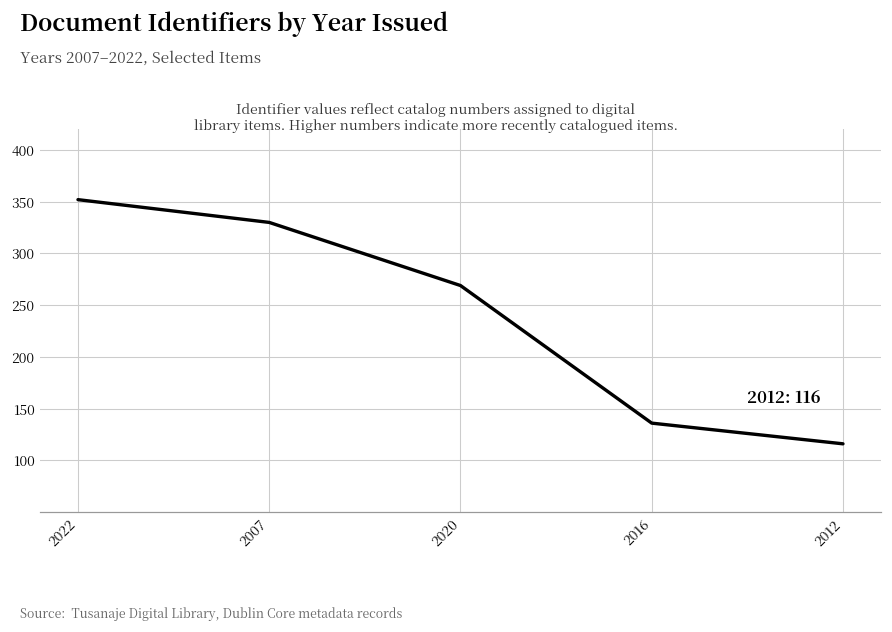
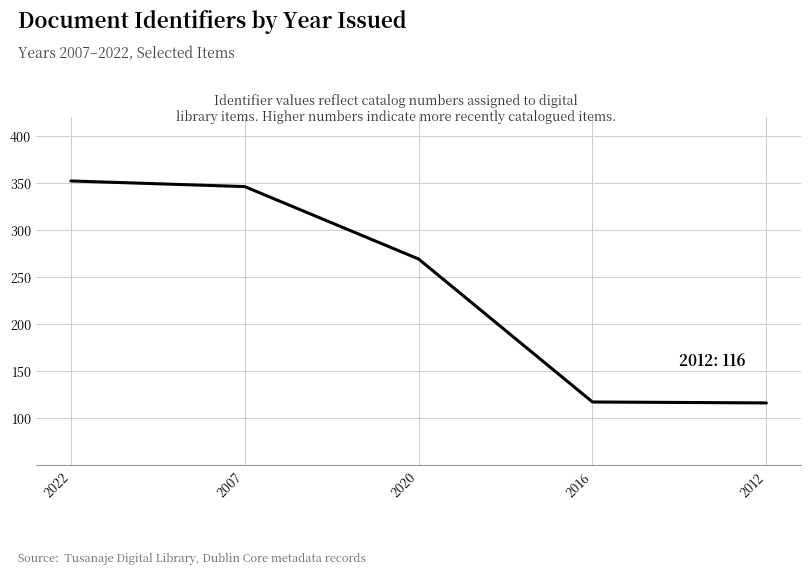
2007: 330 -> 350
2016: 140 -> 120
